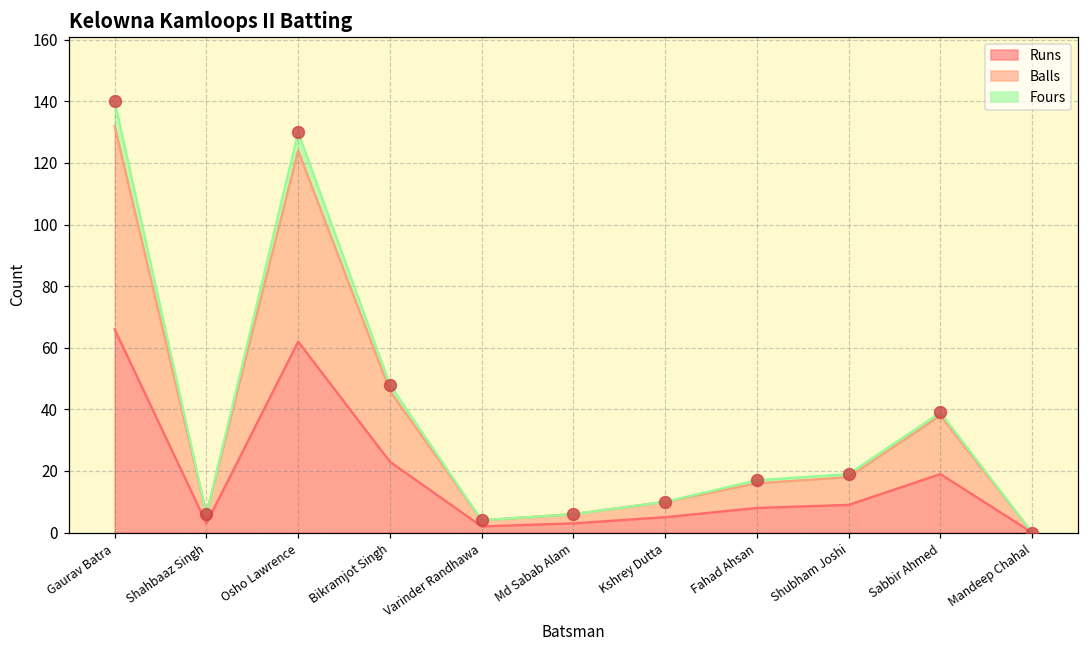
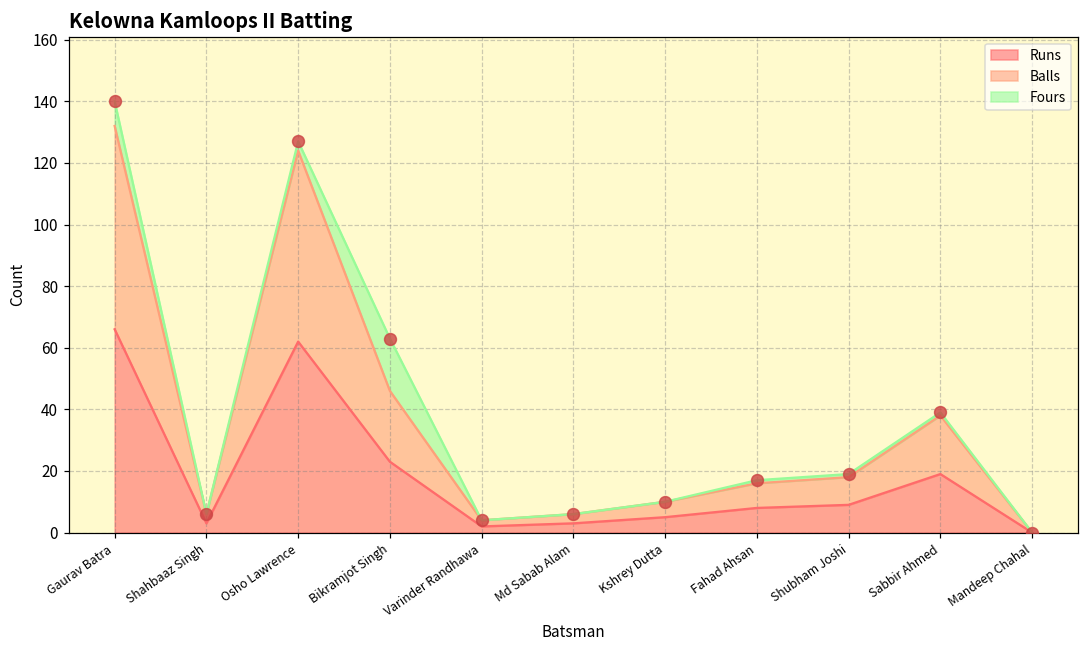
Fours, Osho Lawrence: 6 -> 3
Fours, Bikramjot Singh: 2 -> 17
